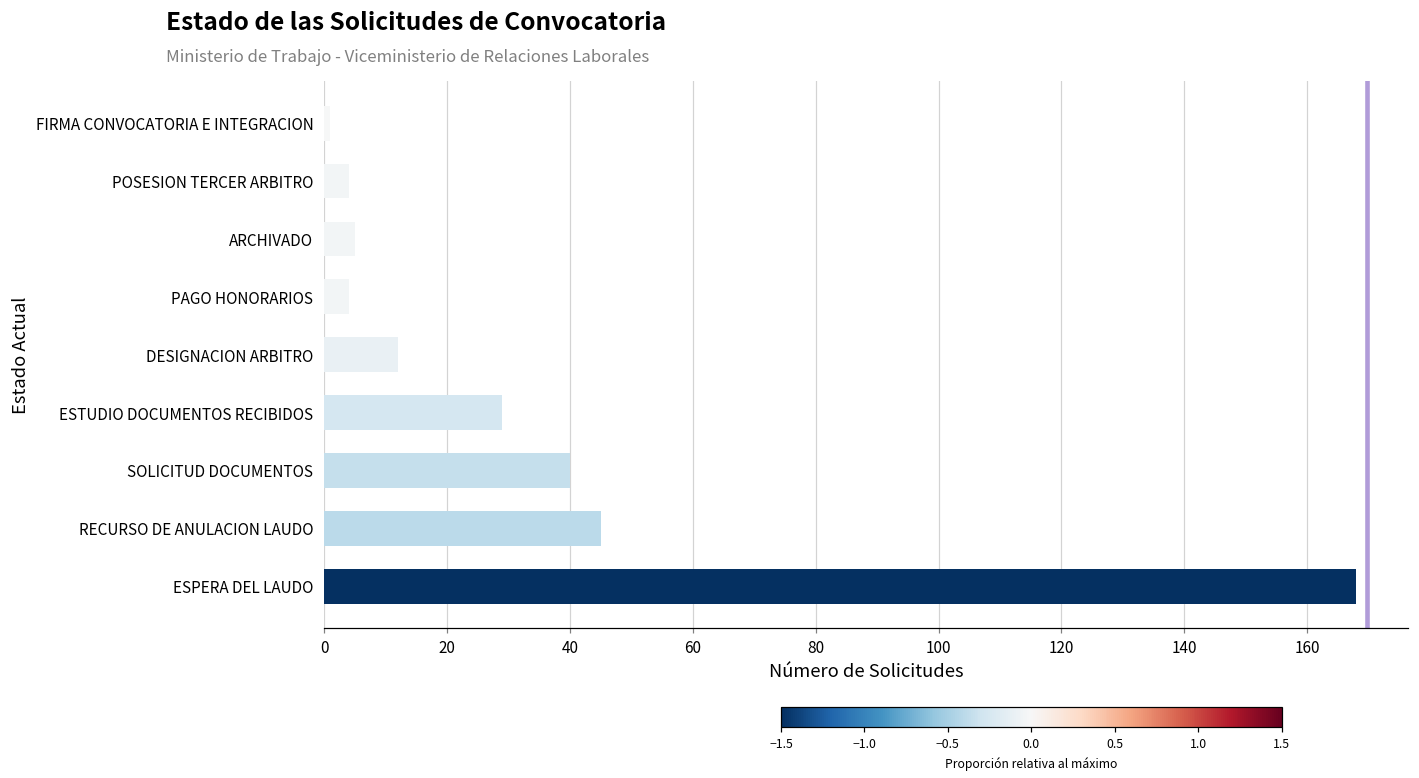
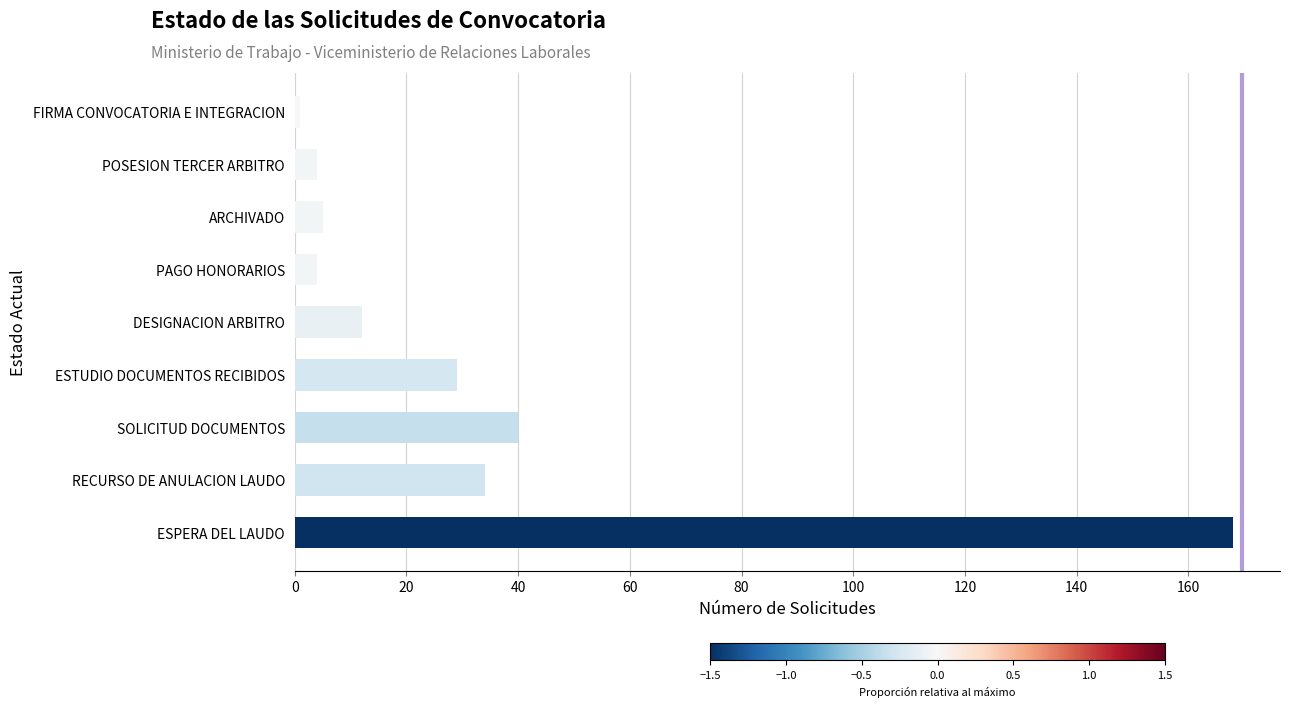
RECURSO DE ANULACION LAUDO: 45 -> 34
